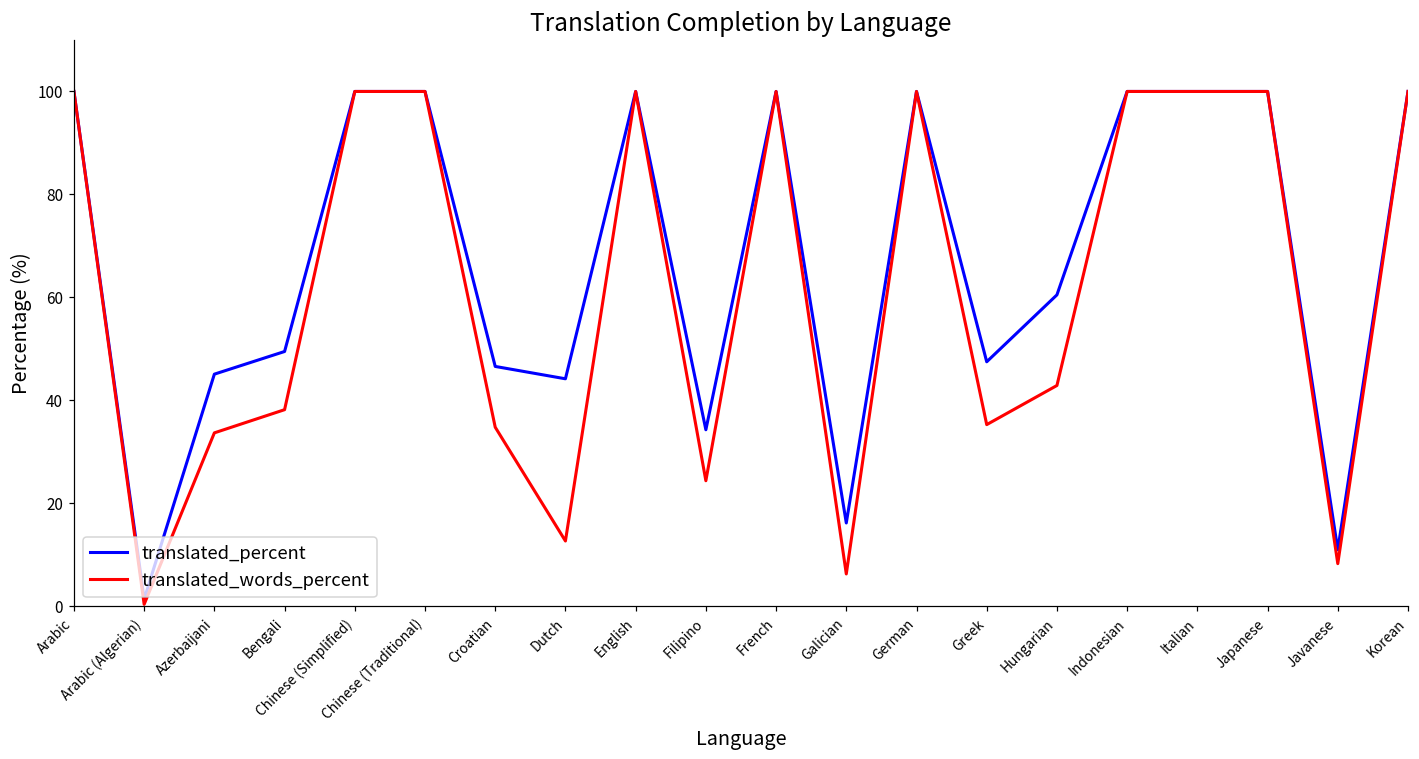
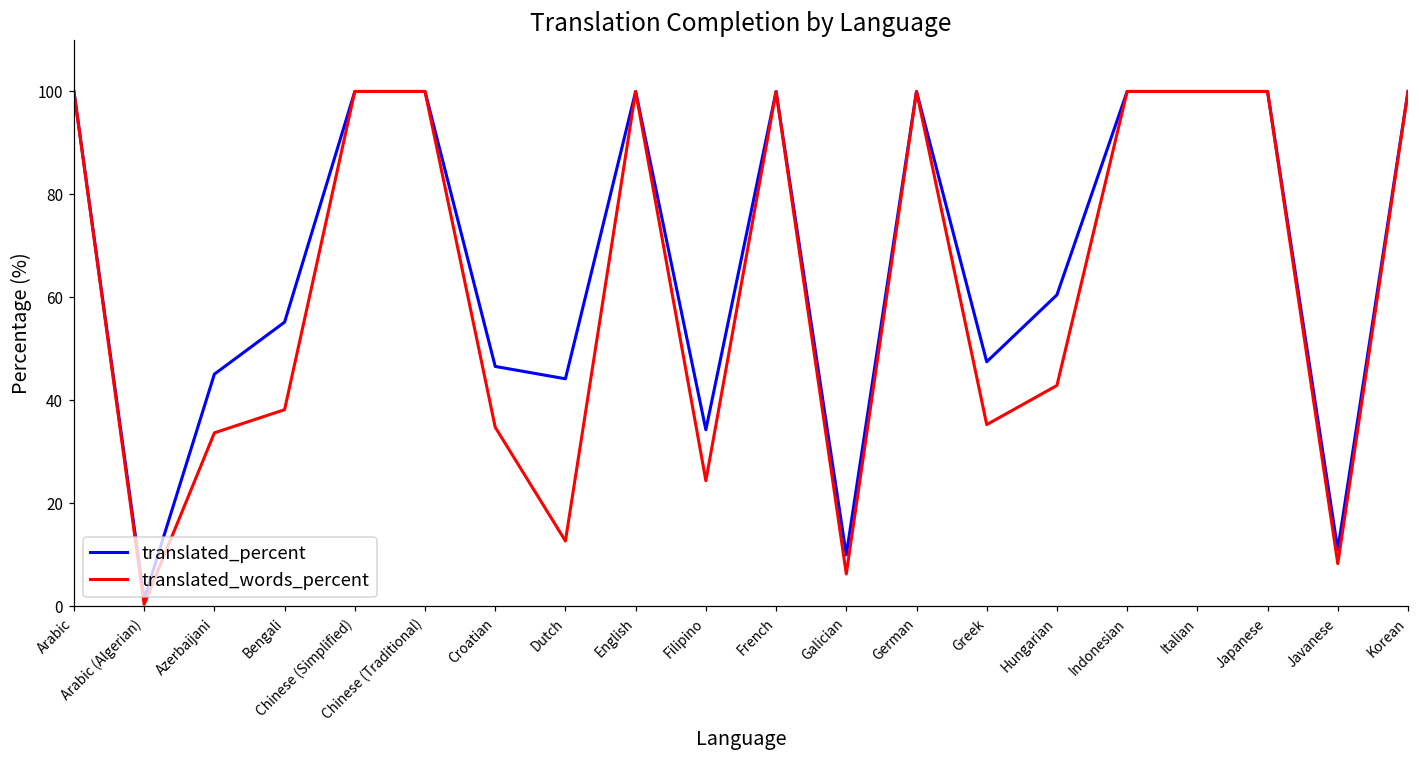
translated_percent, Bengali: 50 -> 55
translated_percent, Galician: 16 -> 10
